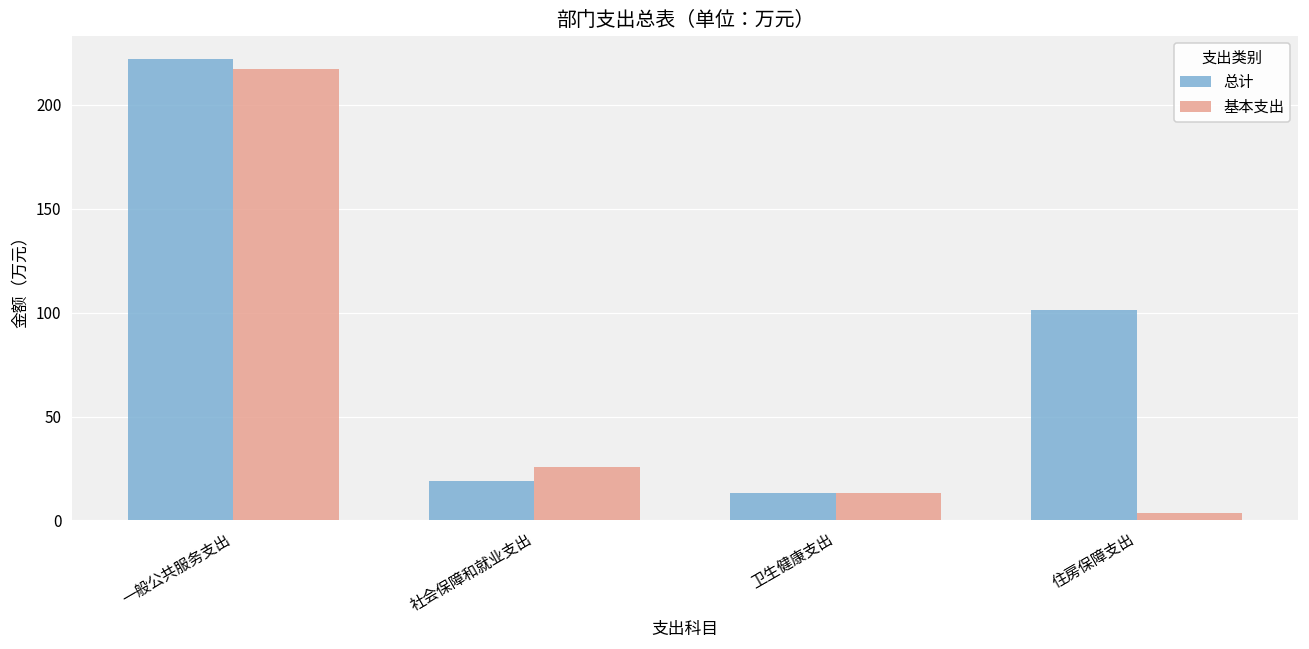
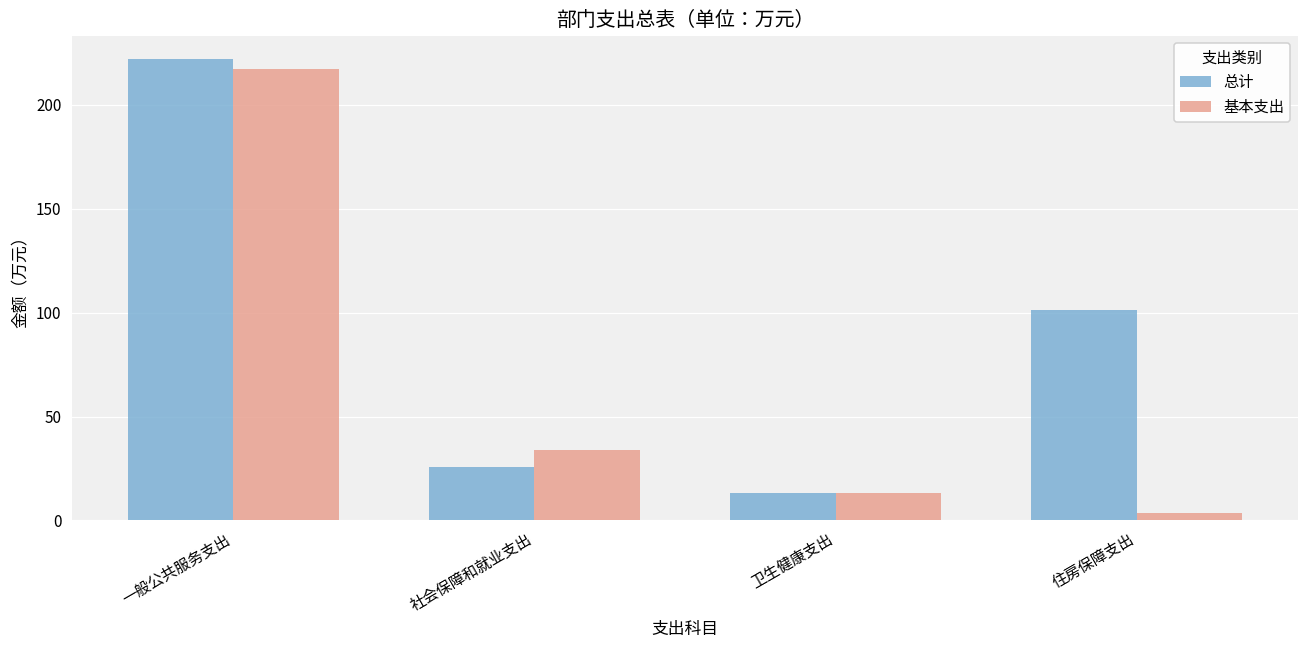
总计, 社会保障和就业支出: 19 -> 26
基本支出, 社会保障和就业支出: 26 -> 34
